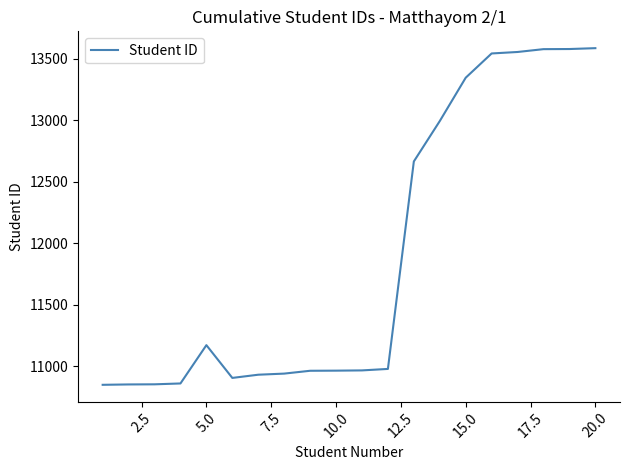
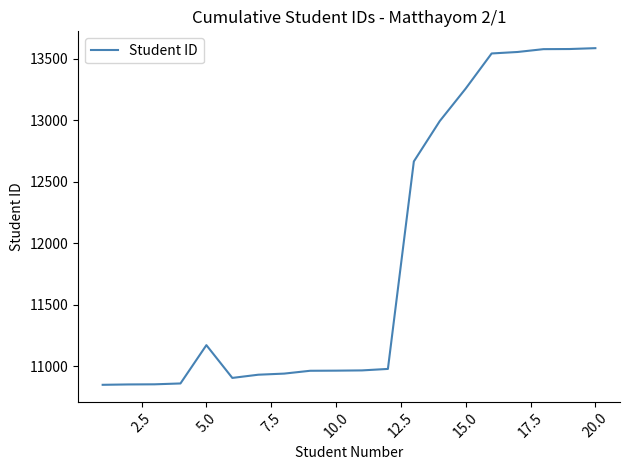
15.0: 13340 -> 13260
